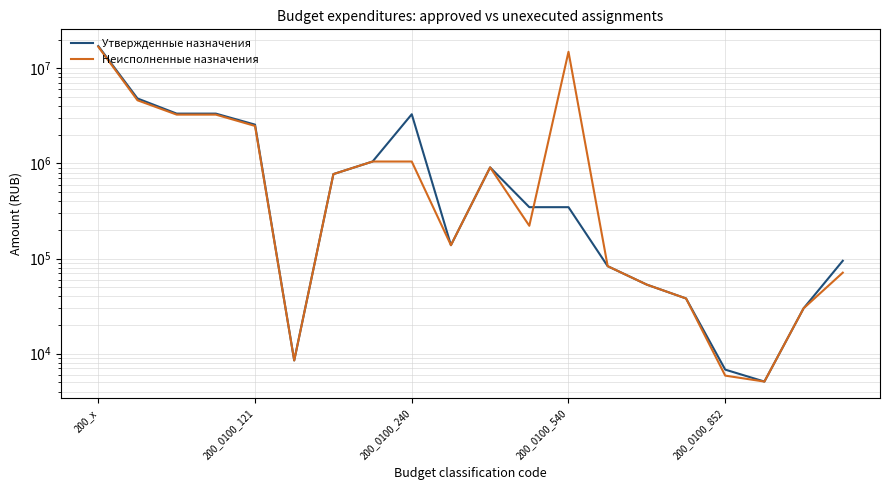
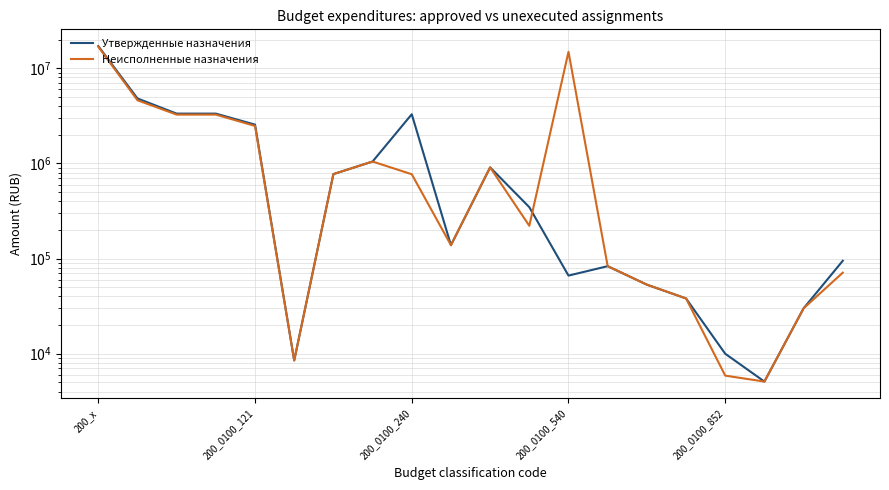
Неисполненные назначения, 200_0100_240: 1000000 -> 800000
Утвержденные назначения, 200_0100_540: 350000 -> 70000
Утвержденные назначения, 200_0100_852: 7000 -> 10000
